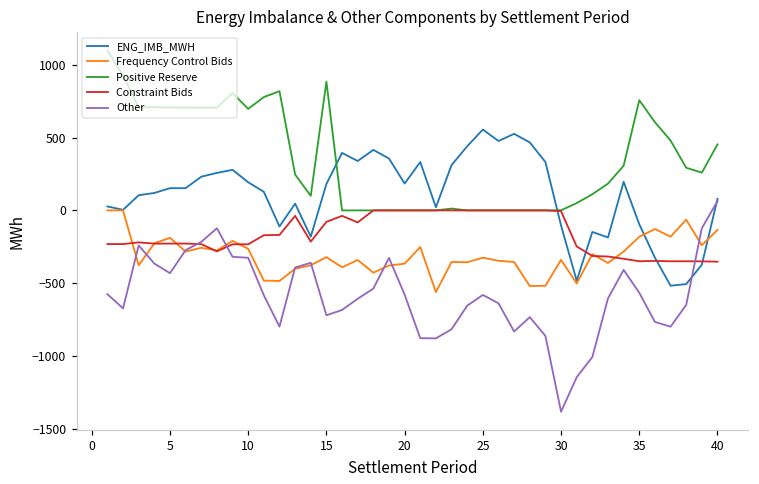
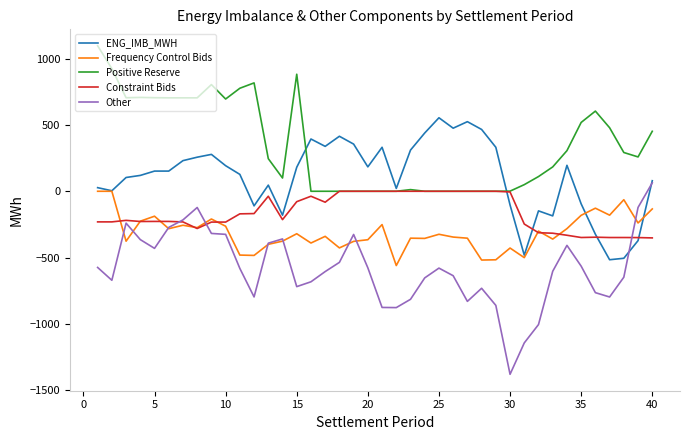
Frequency Control Bids, 30: -340 -> -430
Positive Reserve, 35: 760 -> 520
